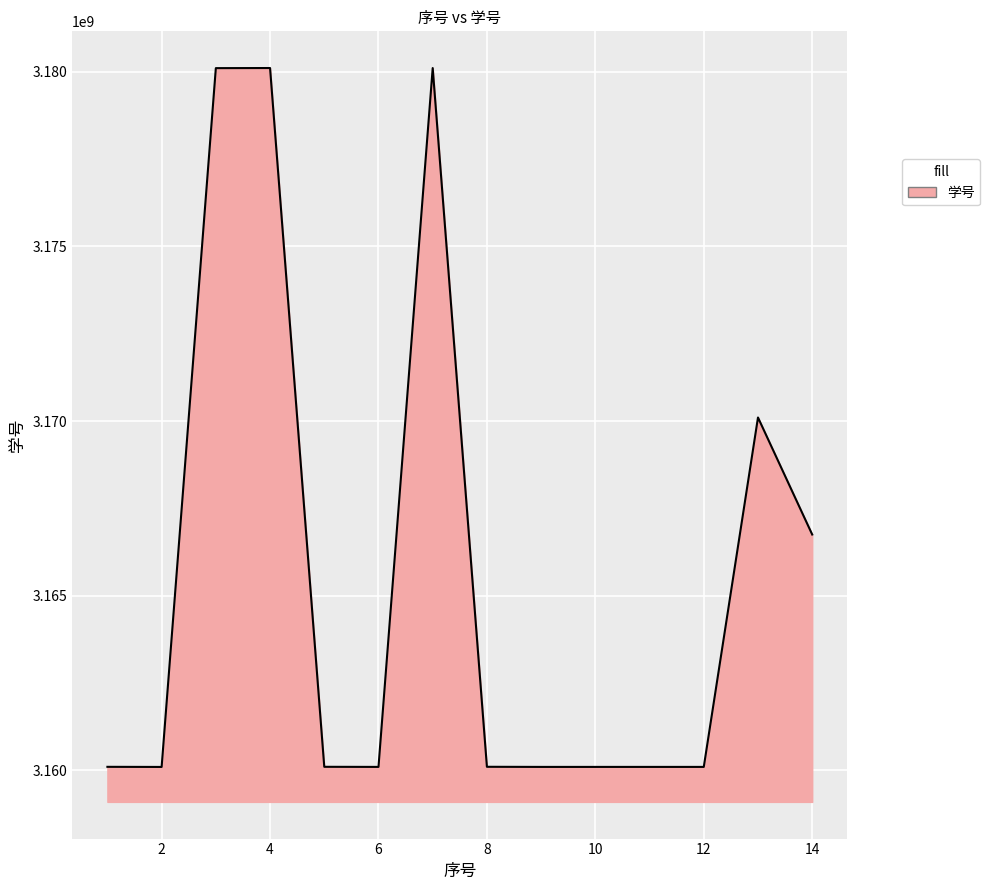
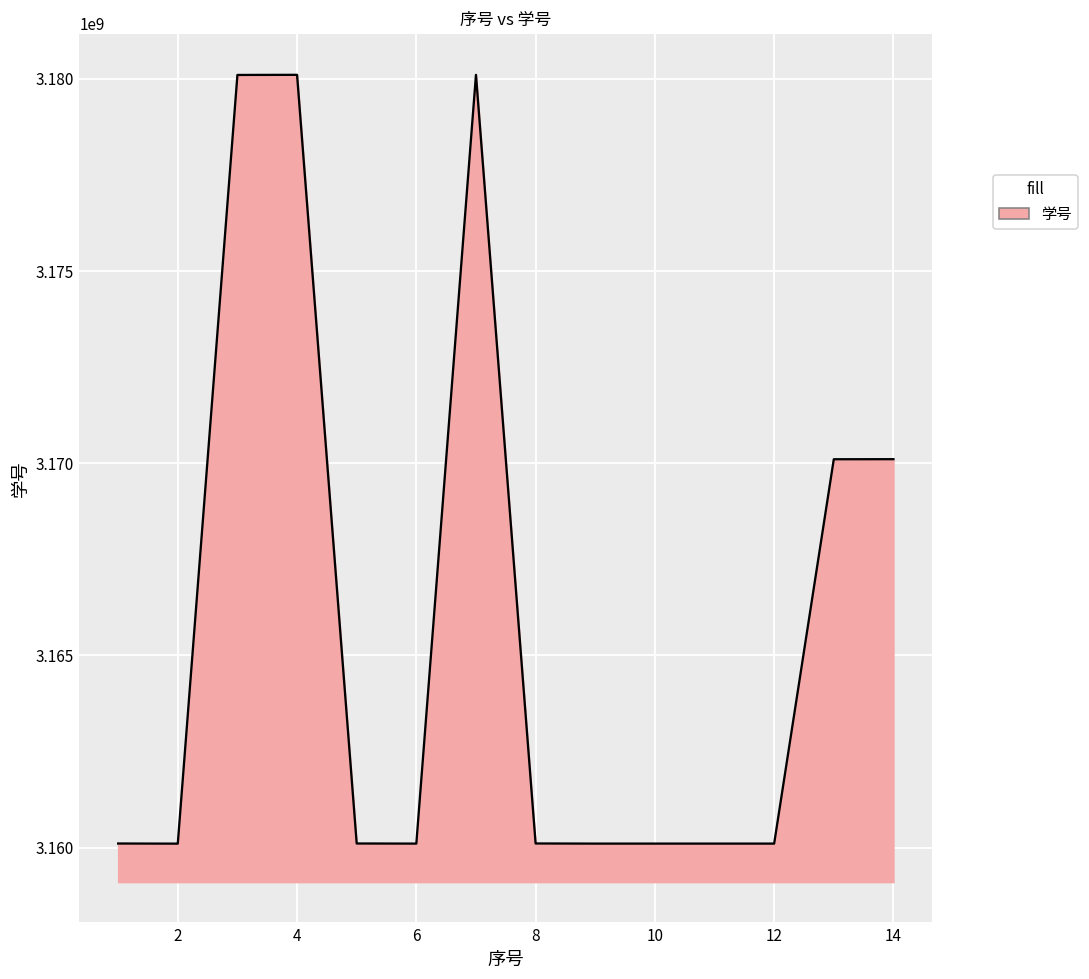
14: 3166800000 -> 3170100000
